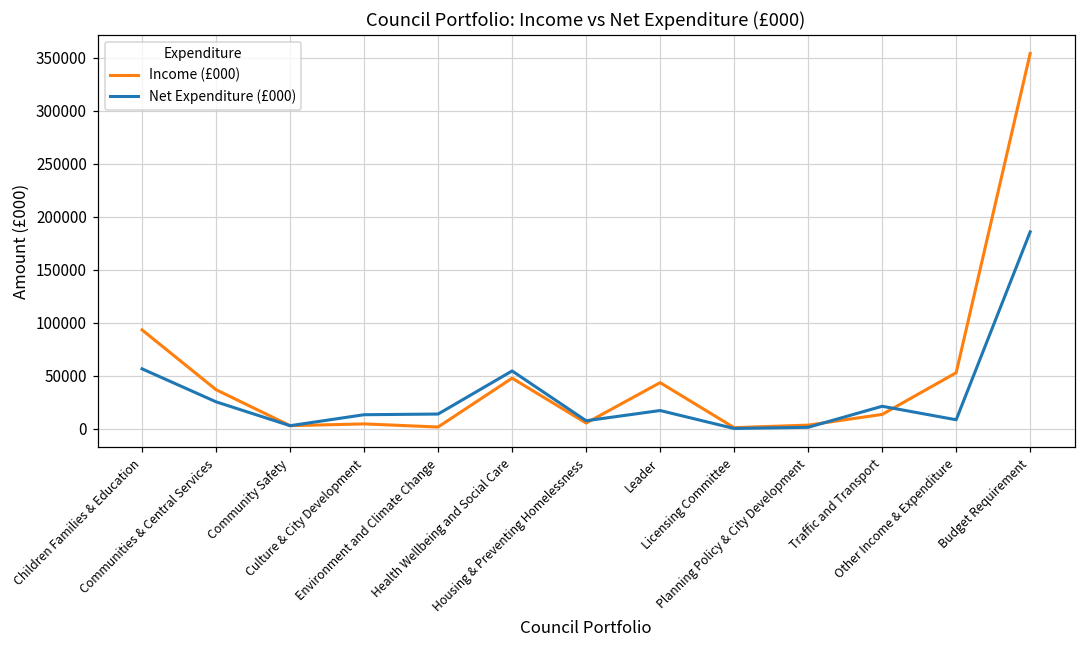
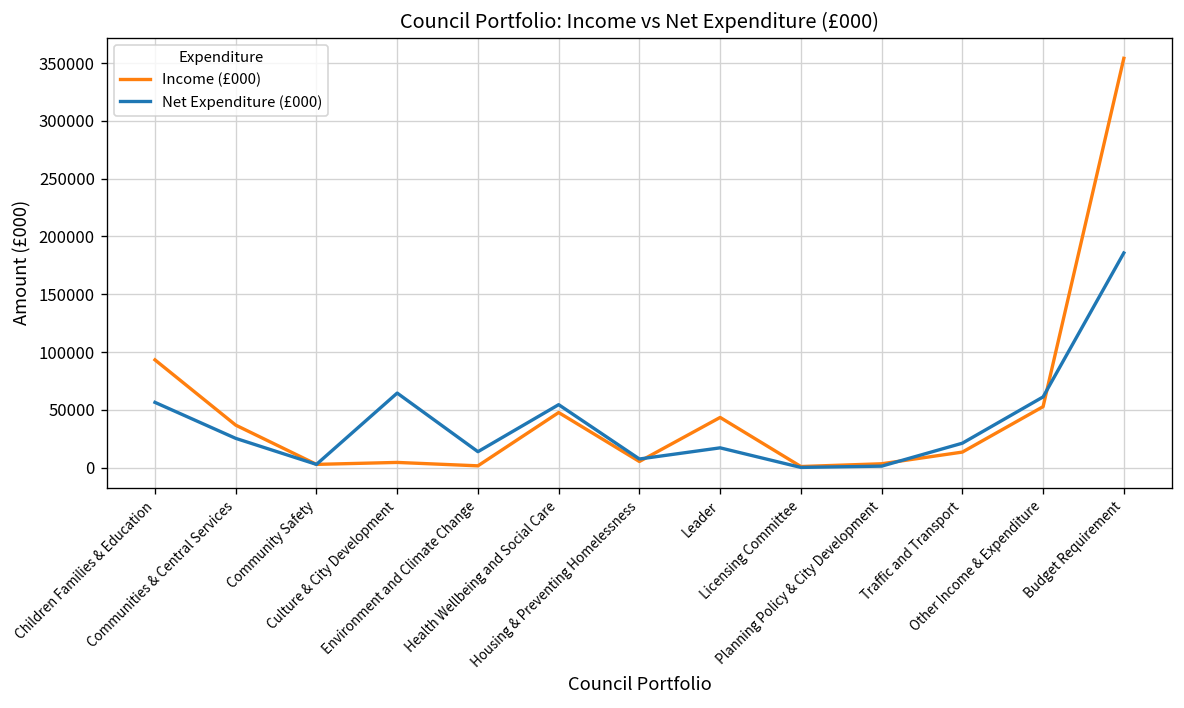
Net Expenditure (£000), Culture & City Development: 10000 -> 60000
Net Expenditure (£000), Other Income & Expenditure: 10000 -> 60000
